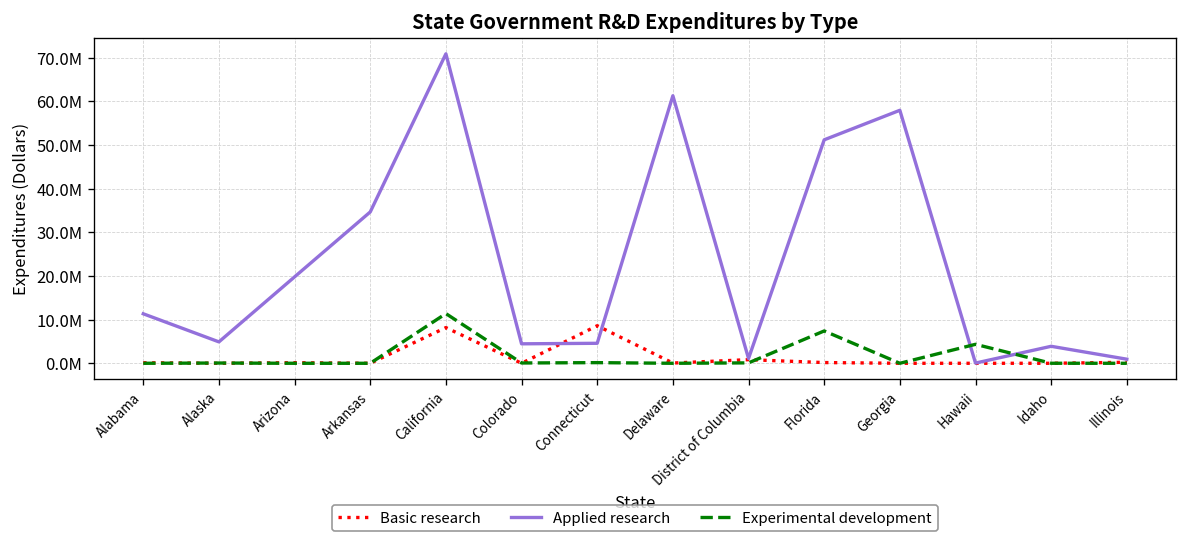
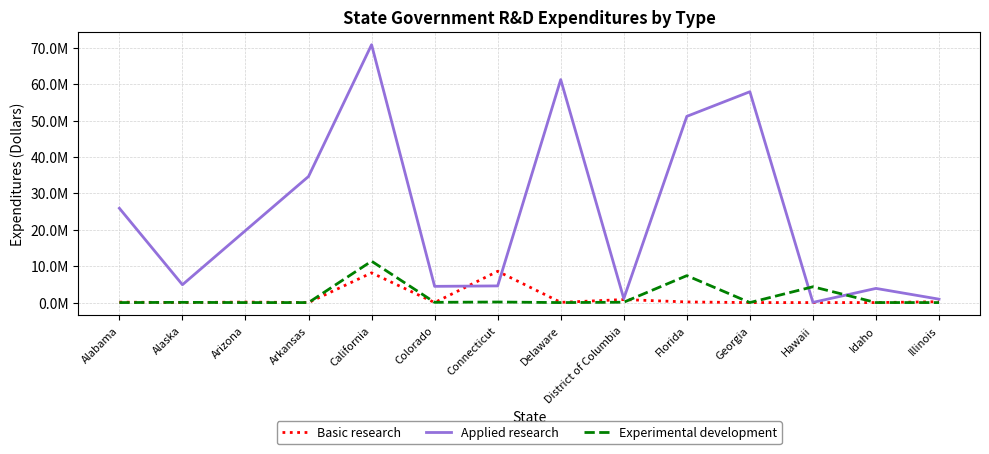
Applied research, Alabama: 11000000 -> 26000000
